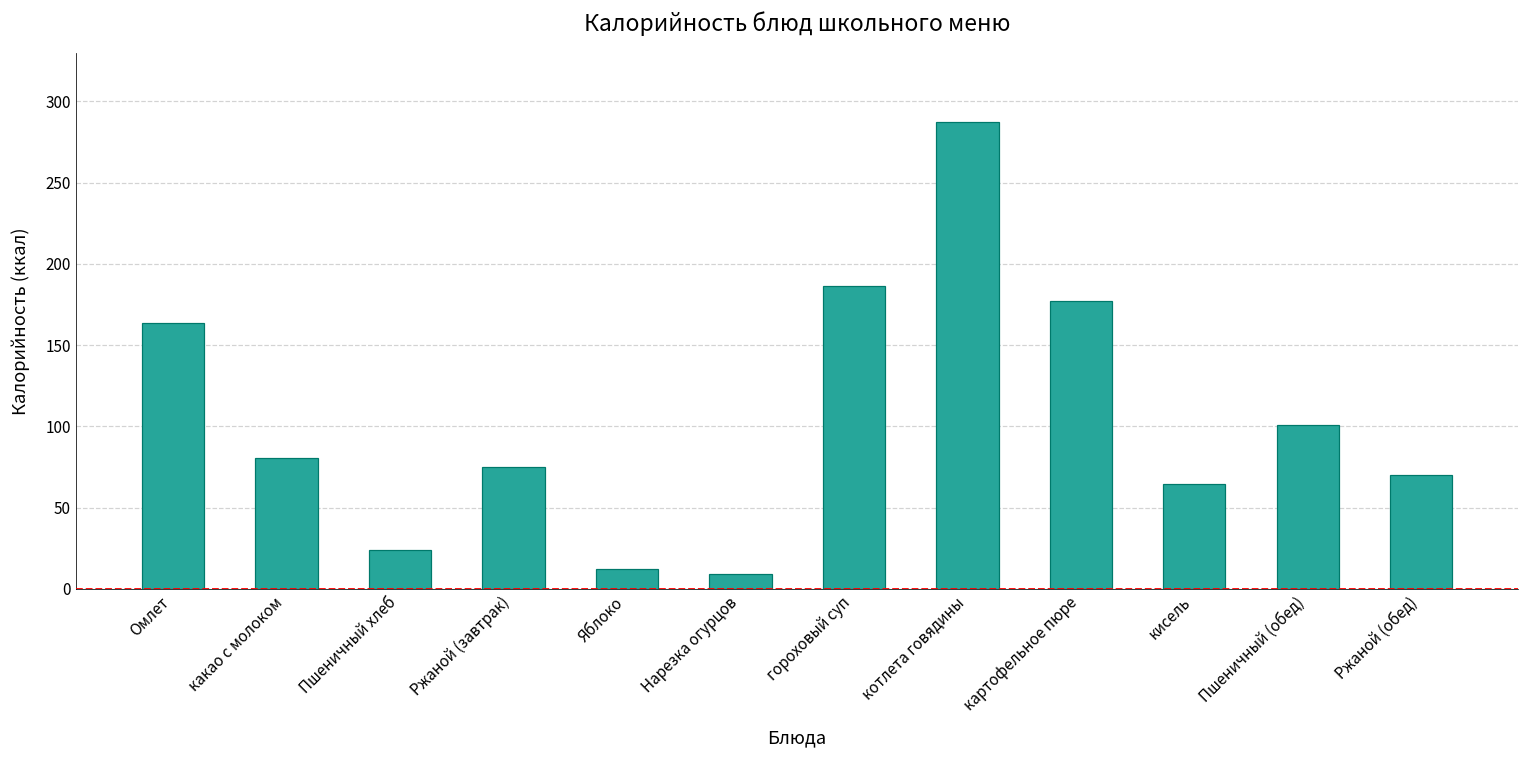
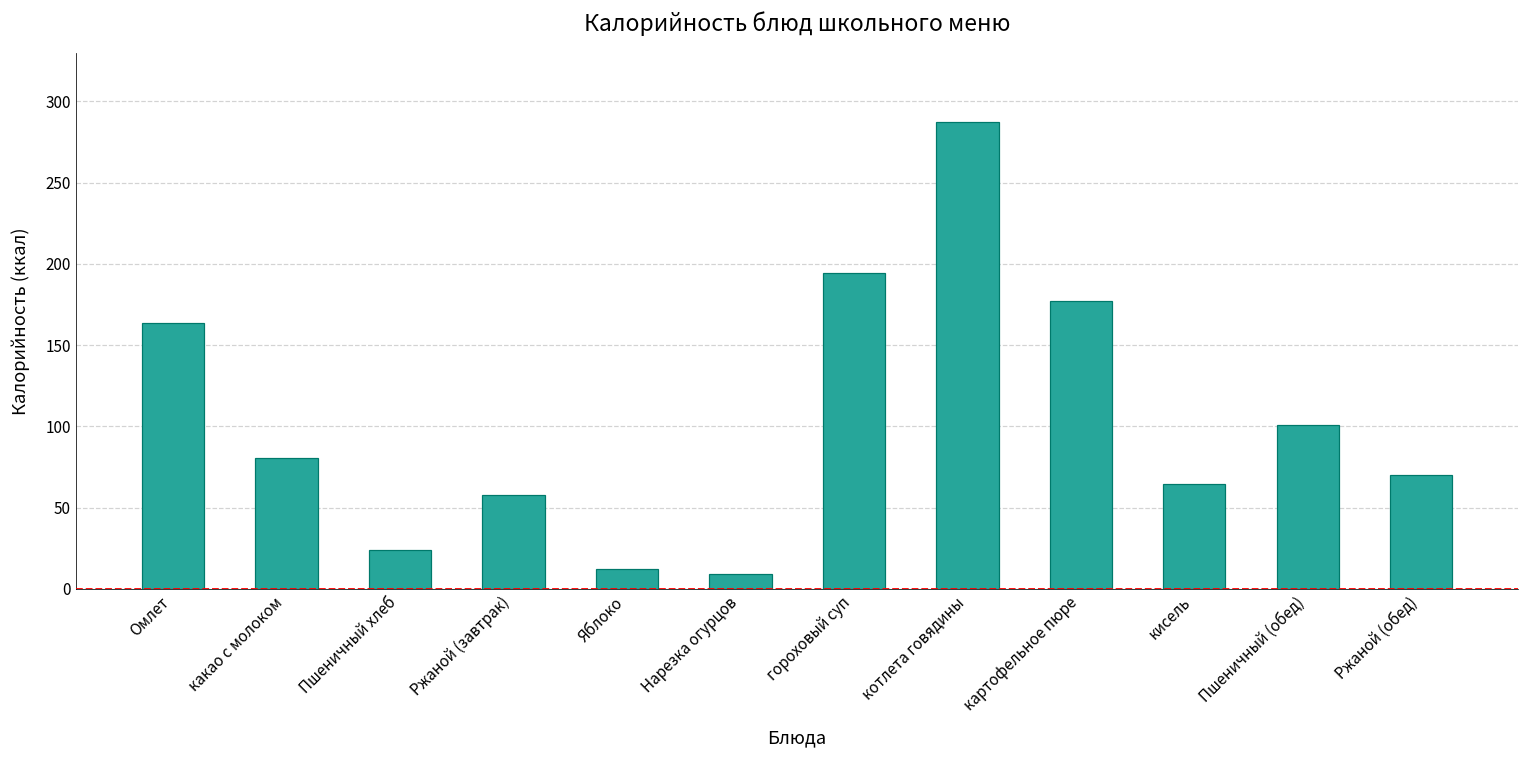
Ржаной (завтрак): 75 -> 58
гороховый суп: 186 -> 194
